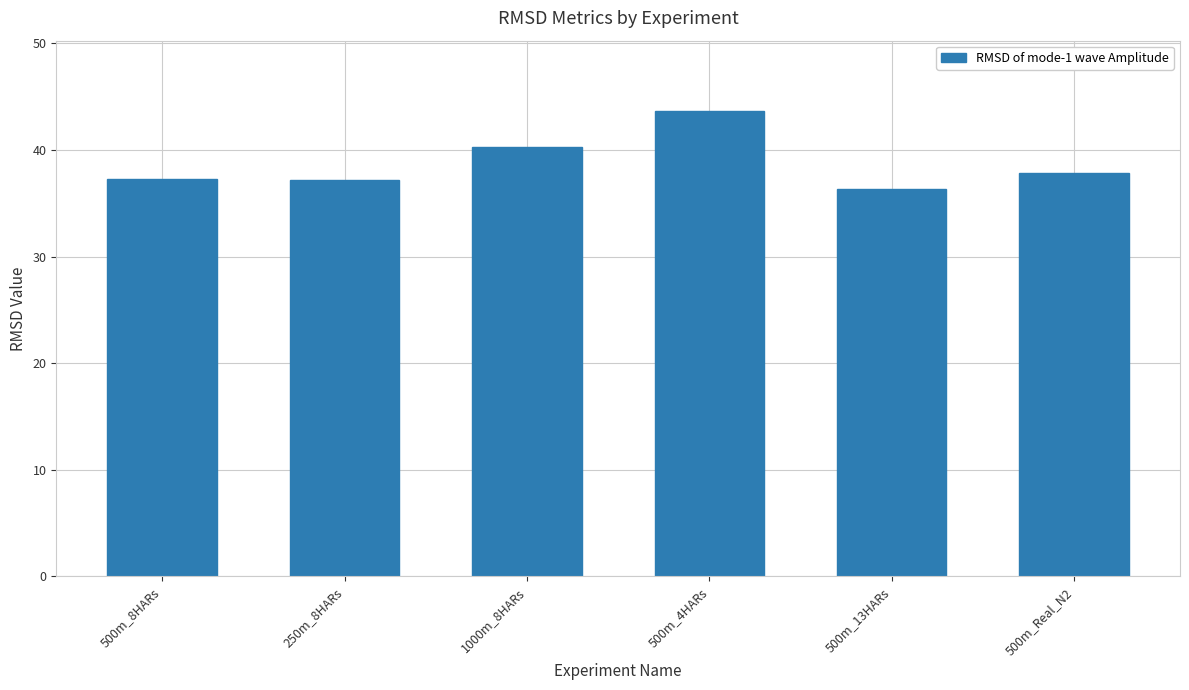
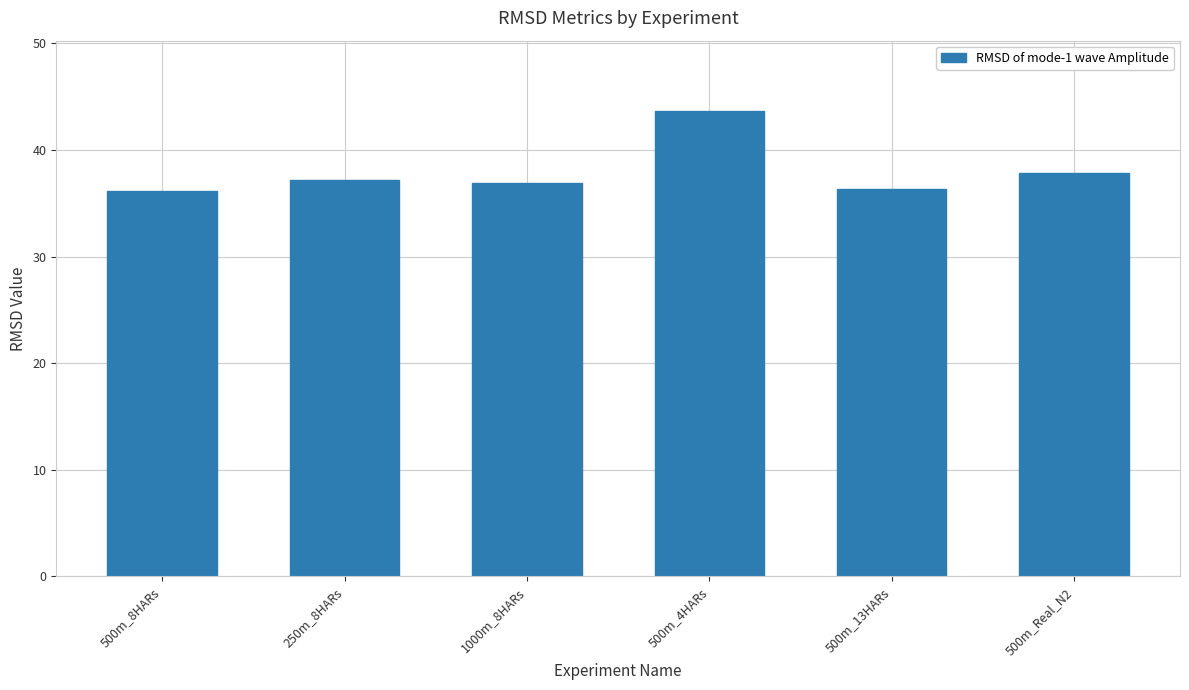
500m_8HARs: 37.3 -> 36.2
1000m_8HARs: 40.3 -> 36.9
